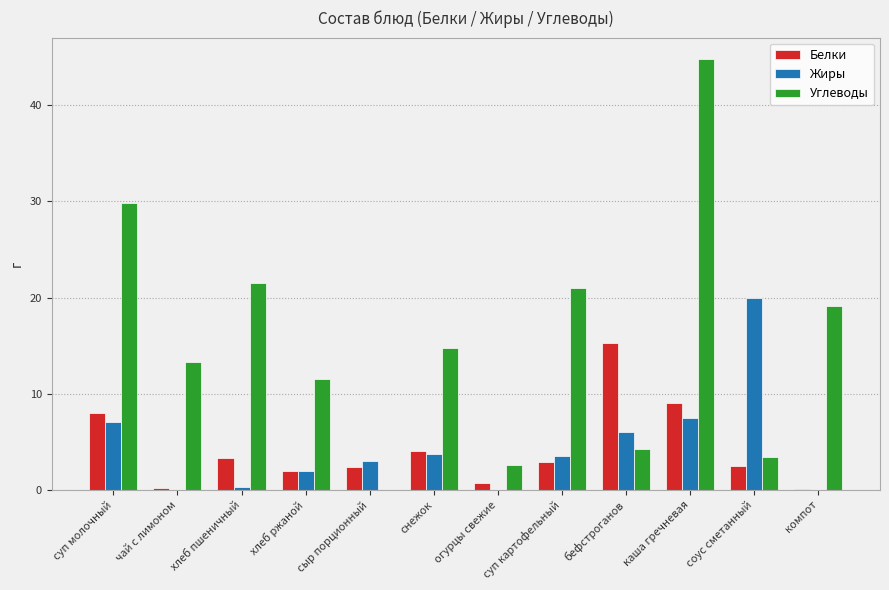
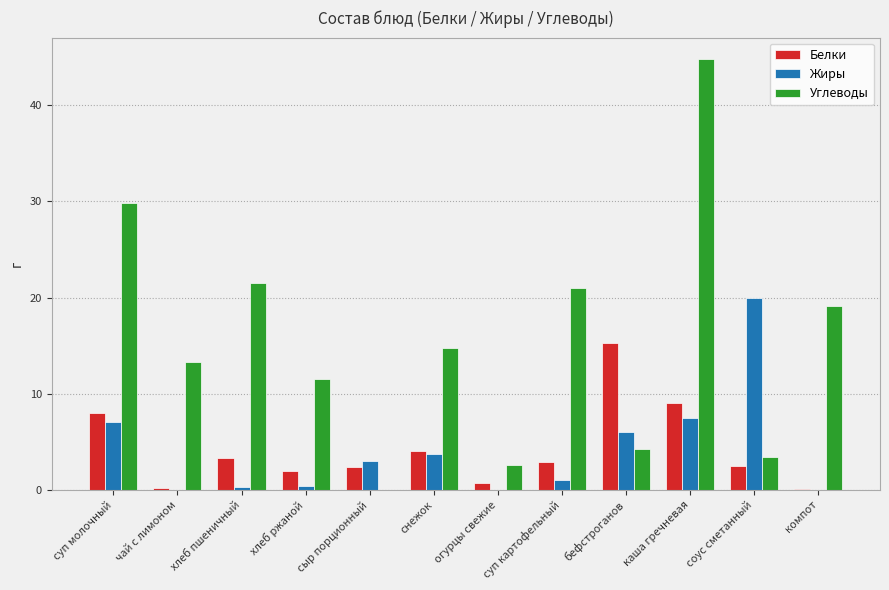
Жиры, хлеб ржаной: 2 -> 0
Жиры, суп картофельный: 4 -> 1
